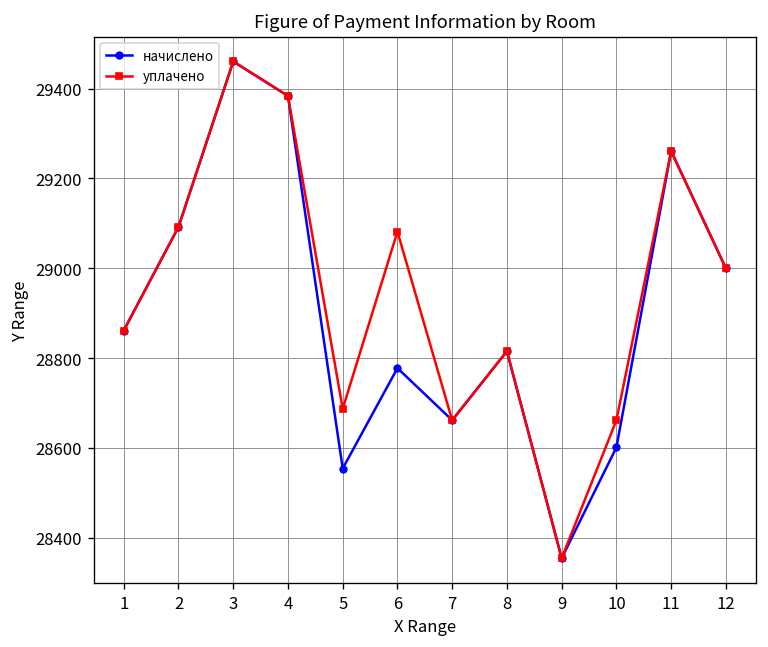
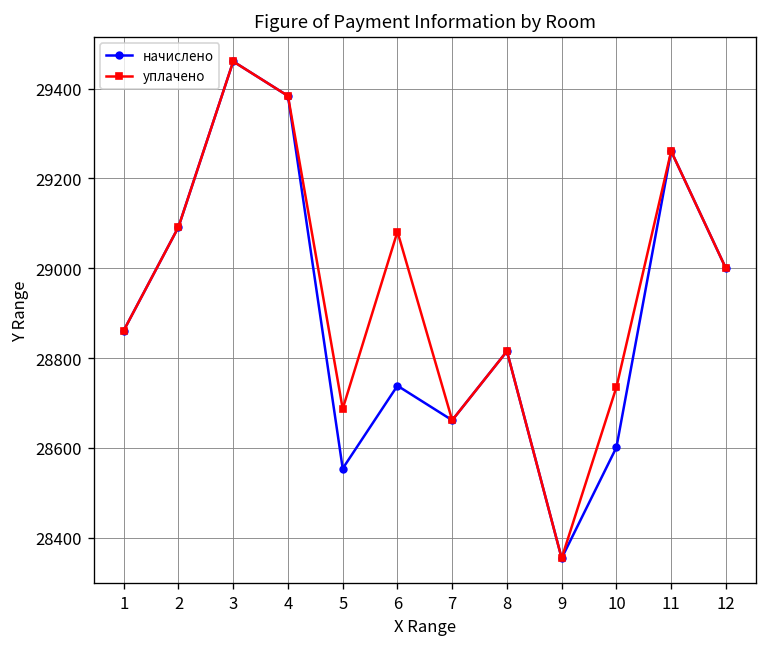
начислено, 6: 28780 -> 28740
уплачено, 10: 28660 -> 28740
